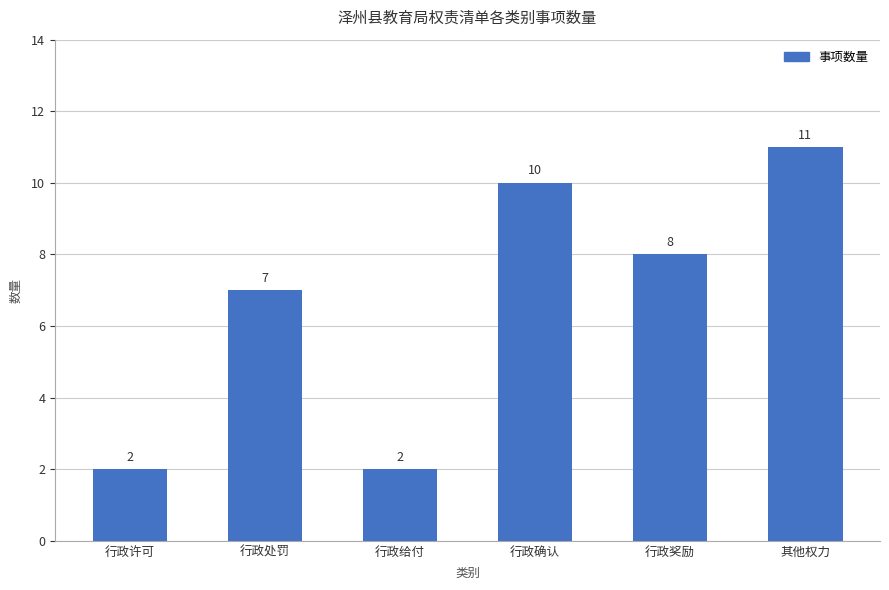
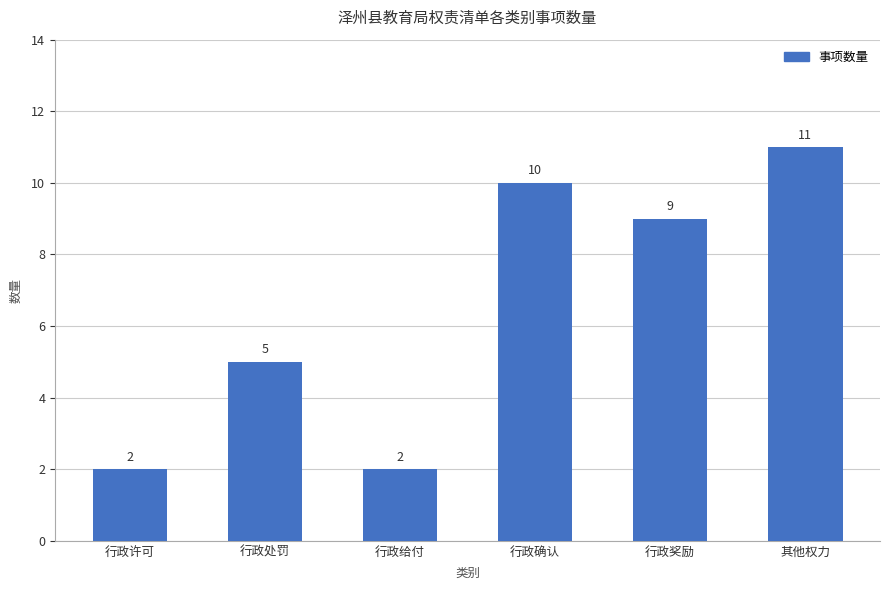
行政处罚: 7 -> 5
行政奖励: 8 -> 9
